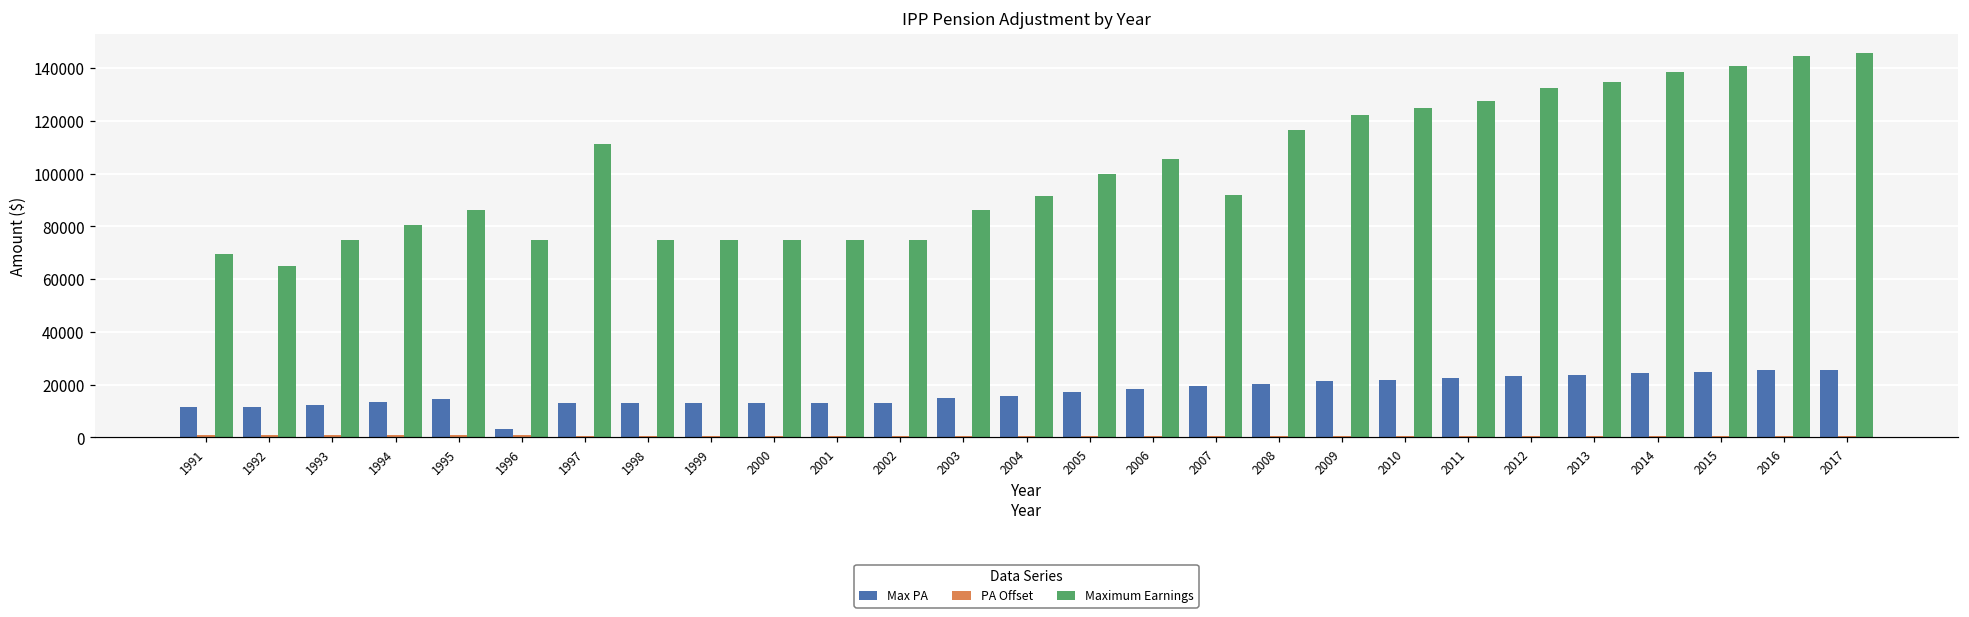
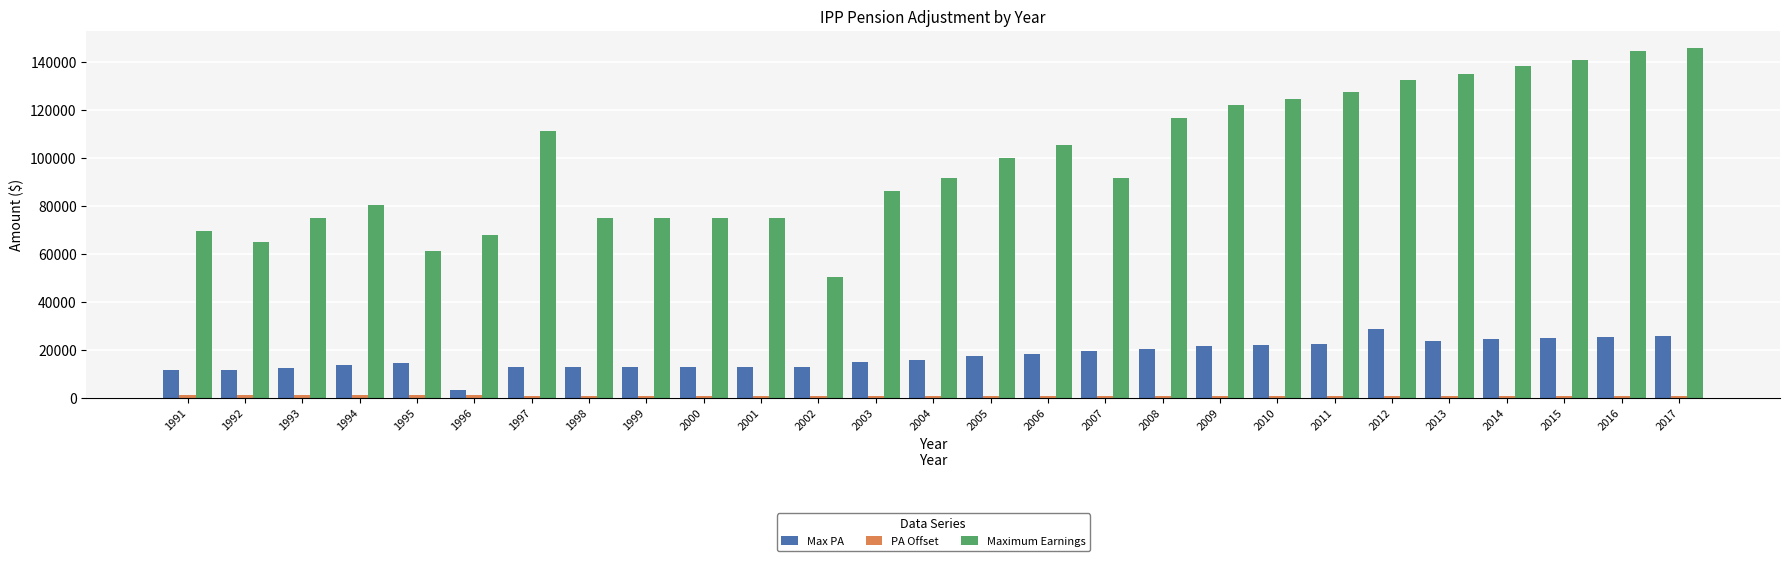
Maximum Earnings, 1995: 86000 -> 61000
Maximum Earnings, 1996: 75000 -> 68000
Maximum Earnings, 2002: 75000 -> 50000
Max PA, 2012: 23000 -> 28000
